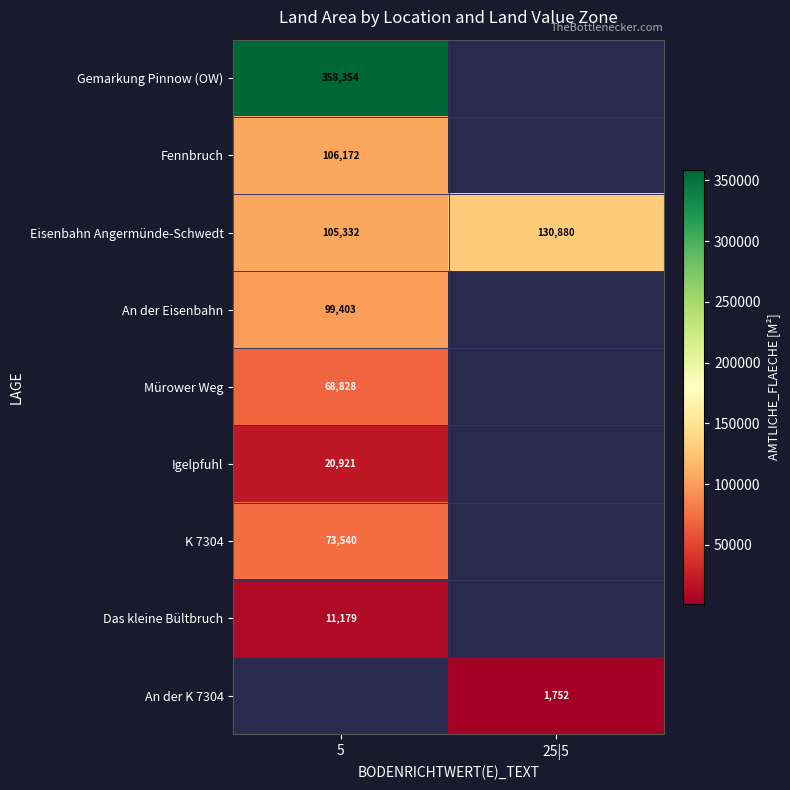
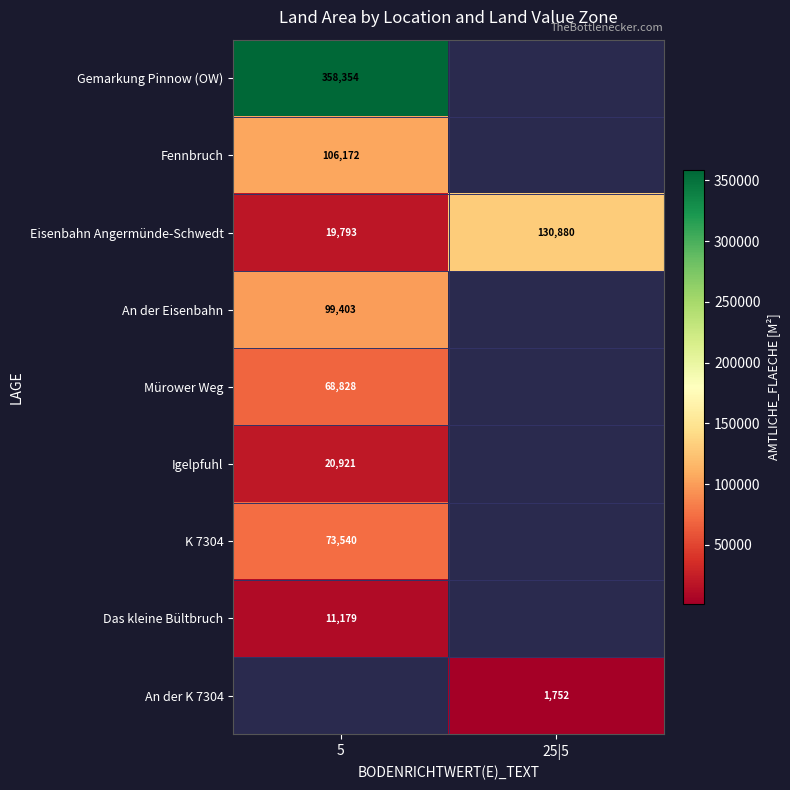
Eisenbahn Angermünde-Schwedt, 5: 105,332 -> 19,793
